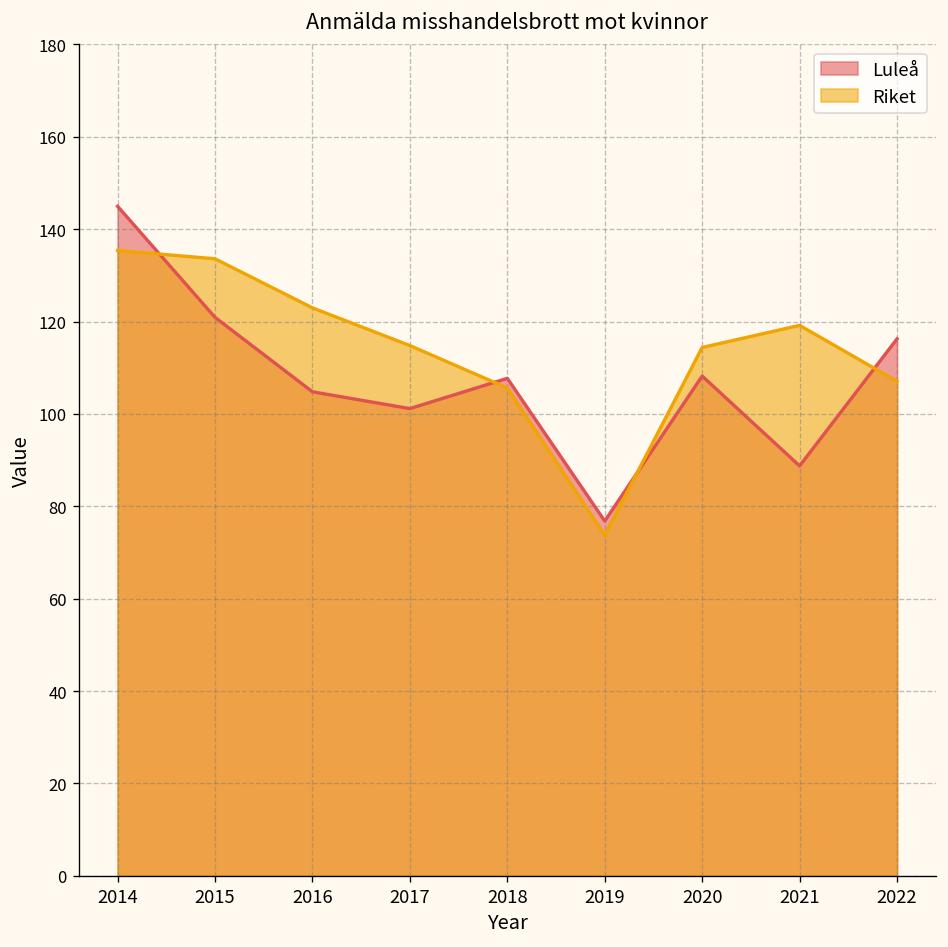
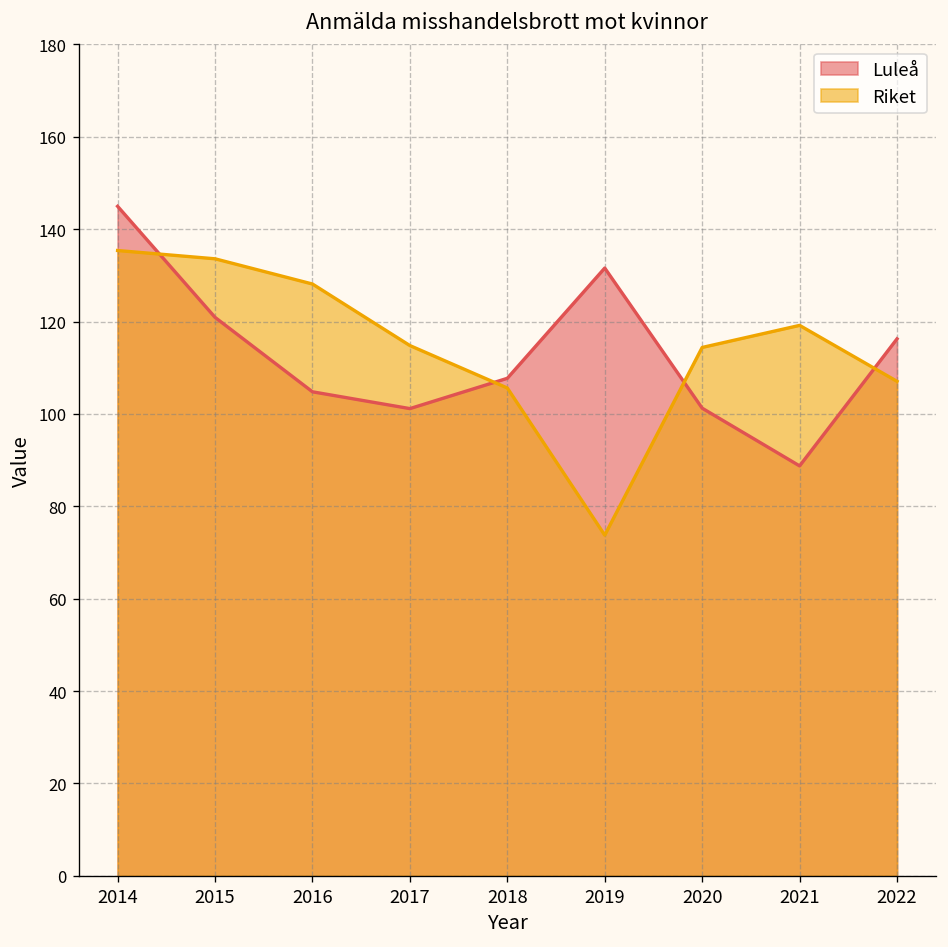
Riket, 2016: 123 -> 128
Luleå, 2019: 77 -> 132
Luleå, 2020: 108 -> 101
